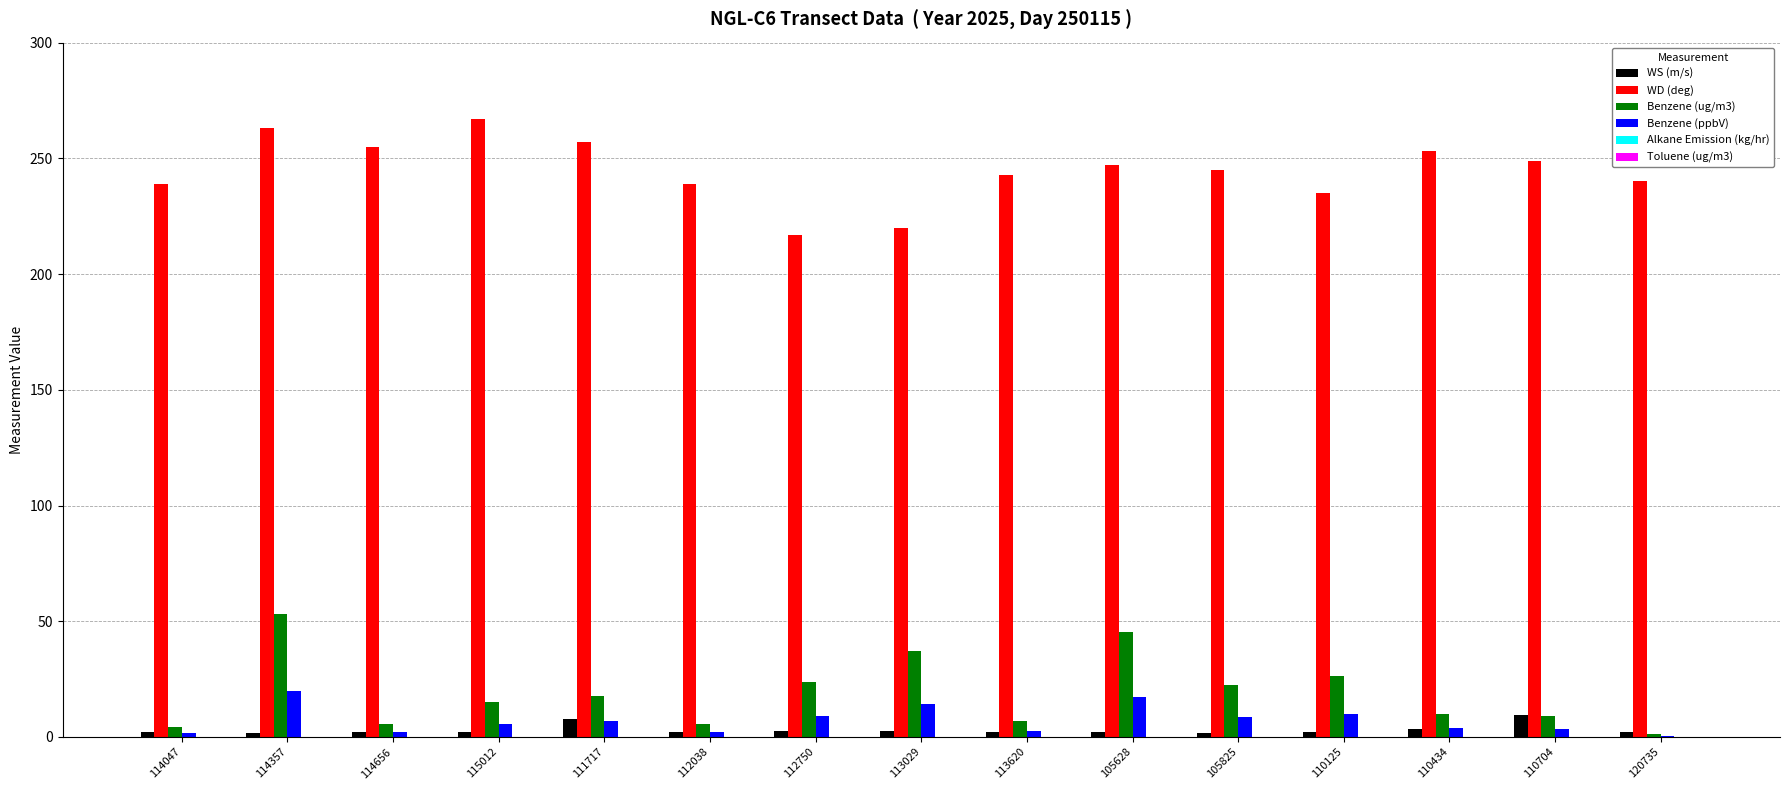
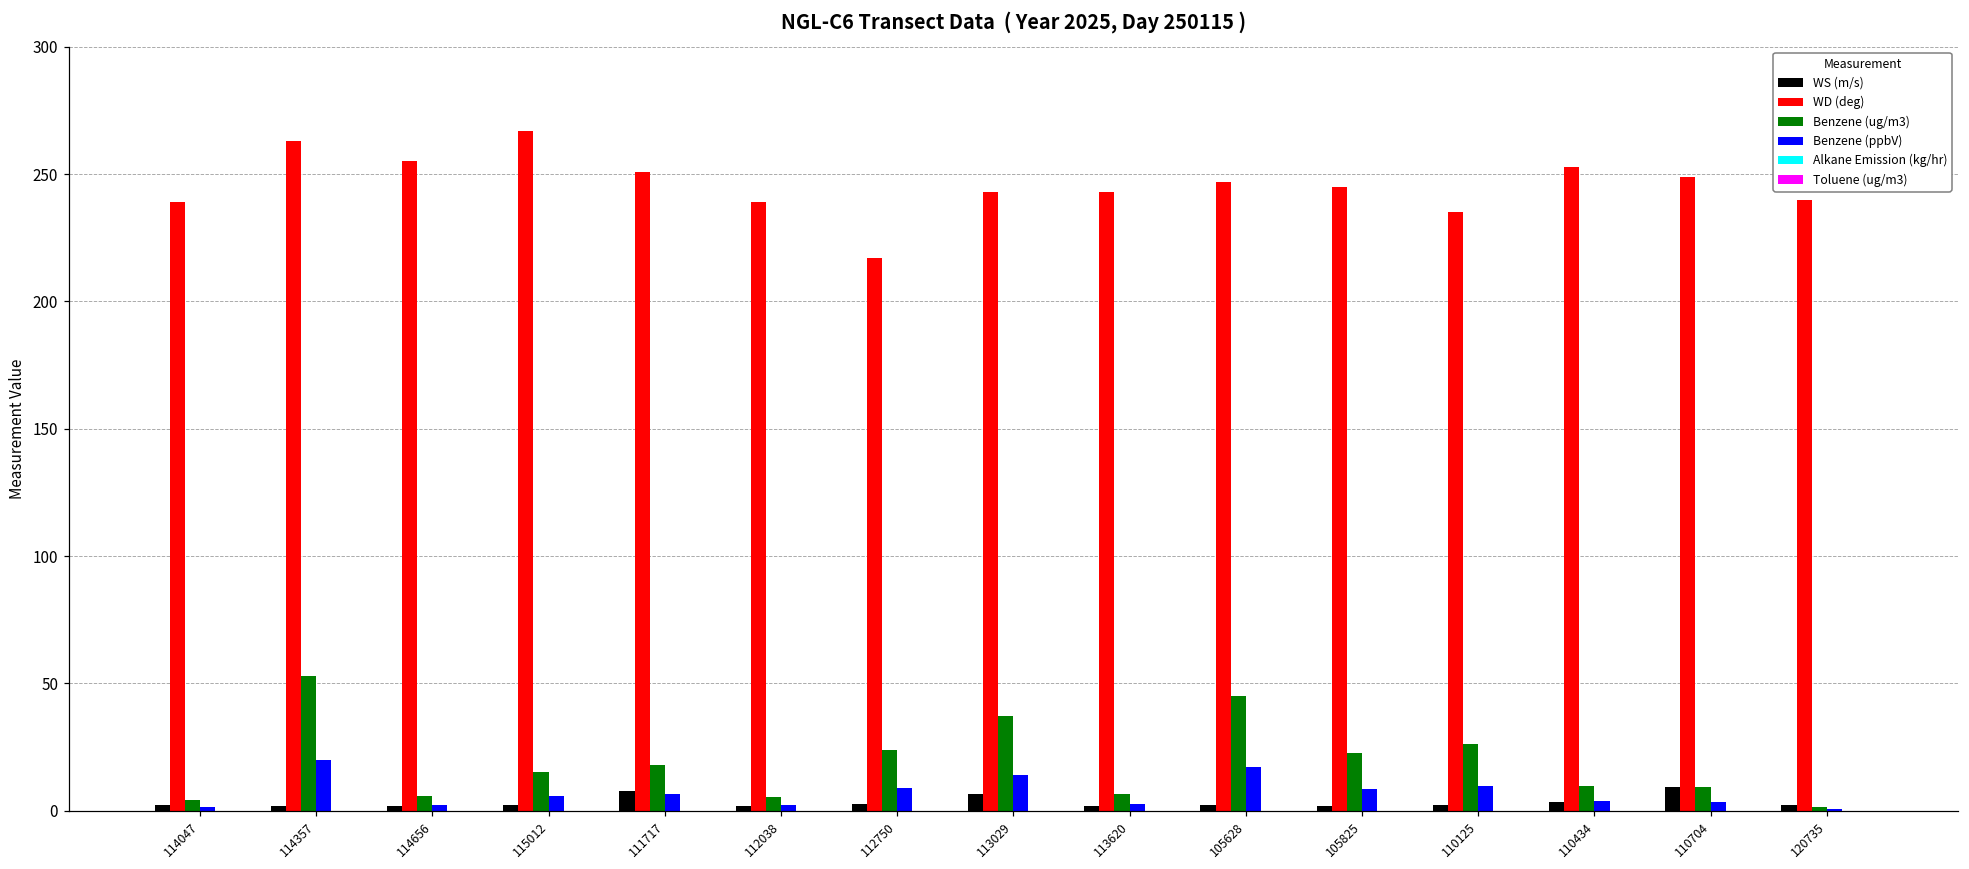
WD (deg), 111717: 257 -> 251
WS (m/s), 113029: 3 -> 7
WD (deg), 113029: 220 -> 243
